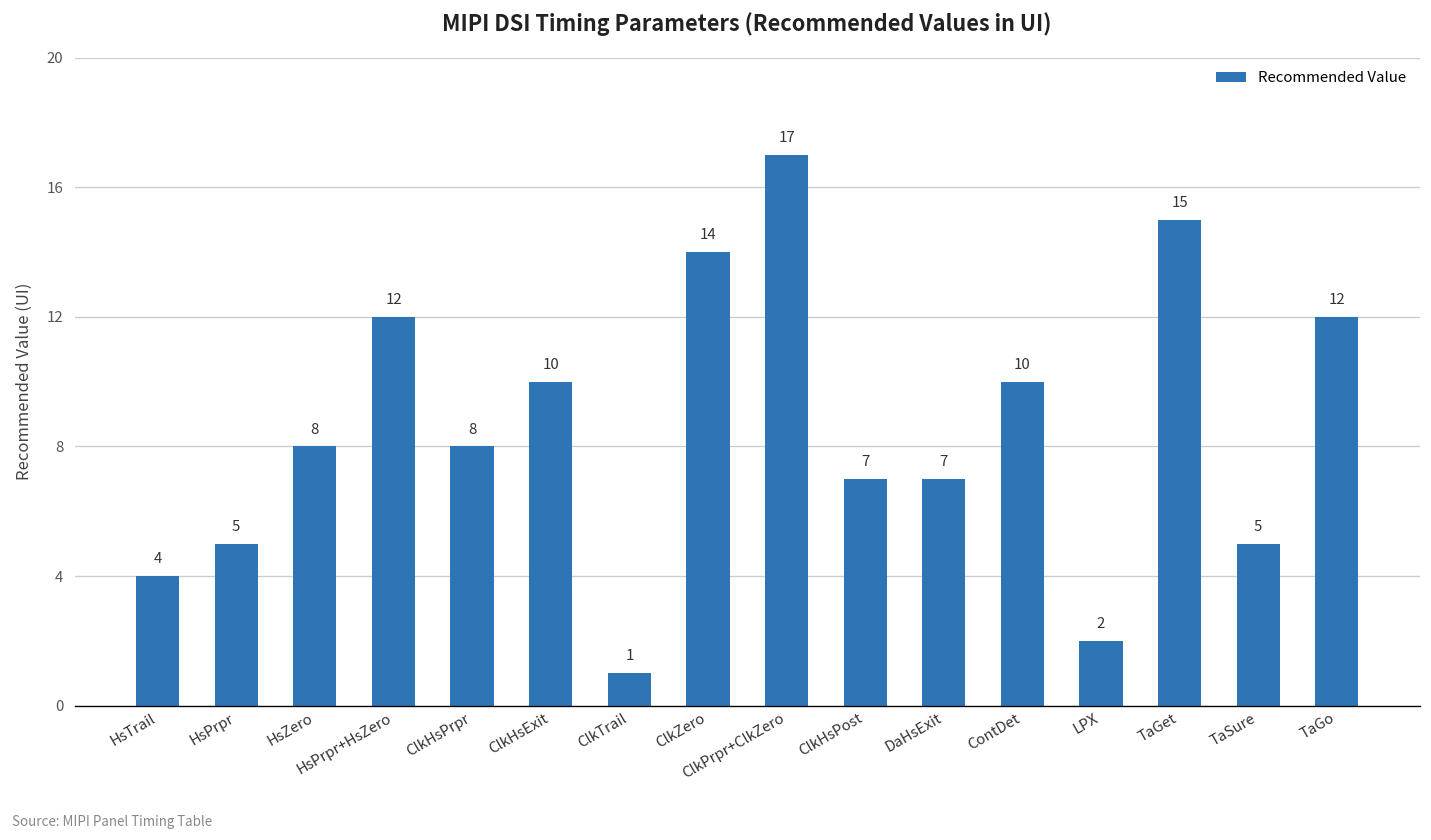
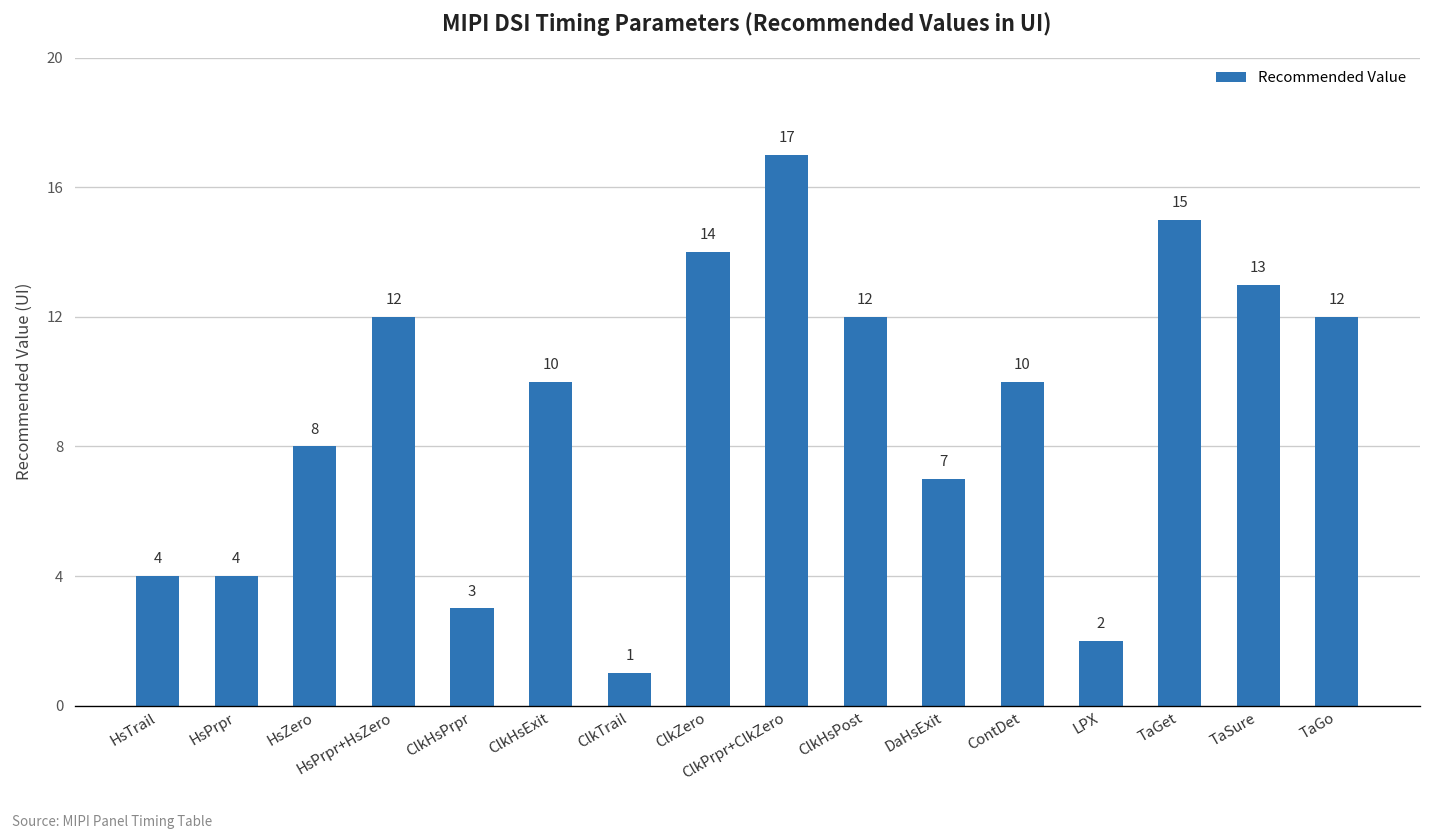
HsPrpr: 5 -> 4
ClkHsPrpr: 8 -> 3
ClkHsPost: 7 -> 12
TaSure: 5 -> 13
